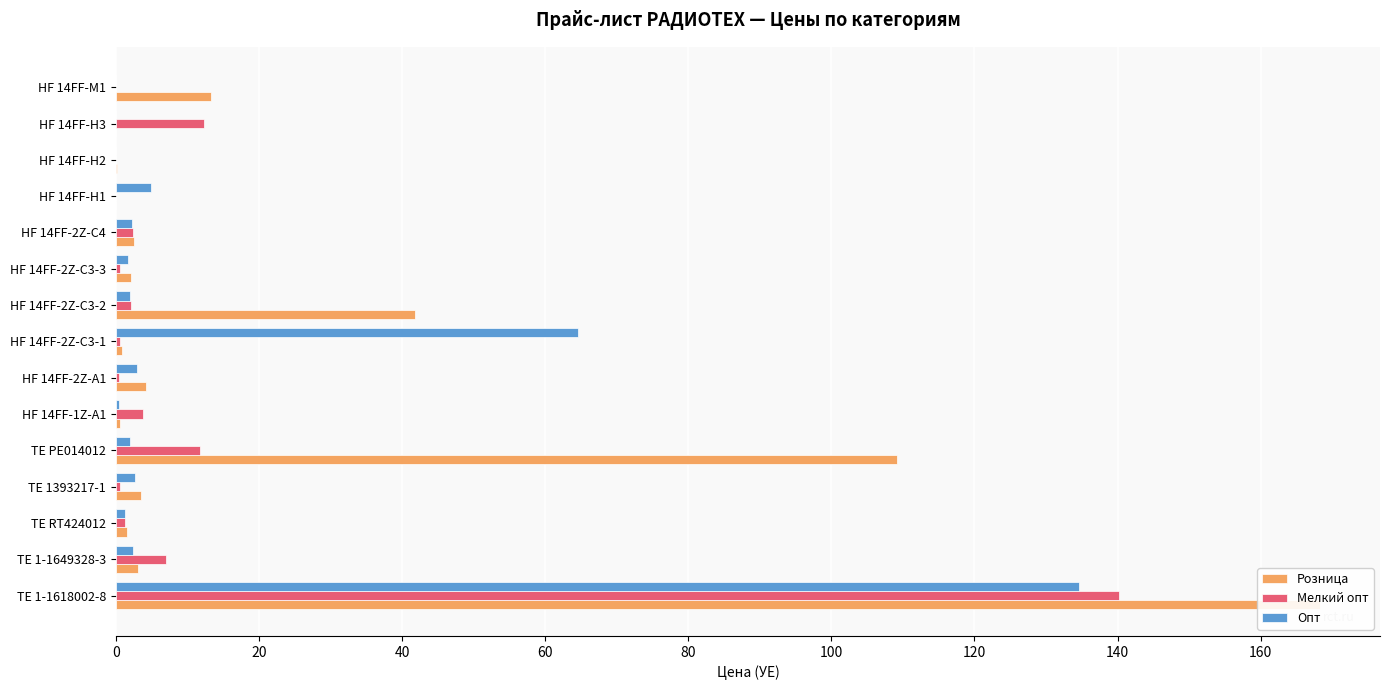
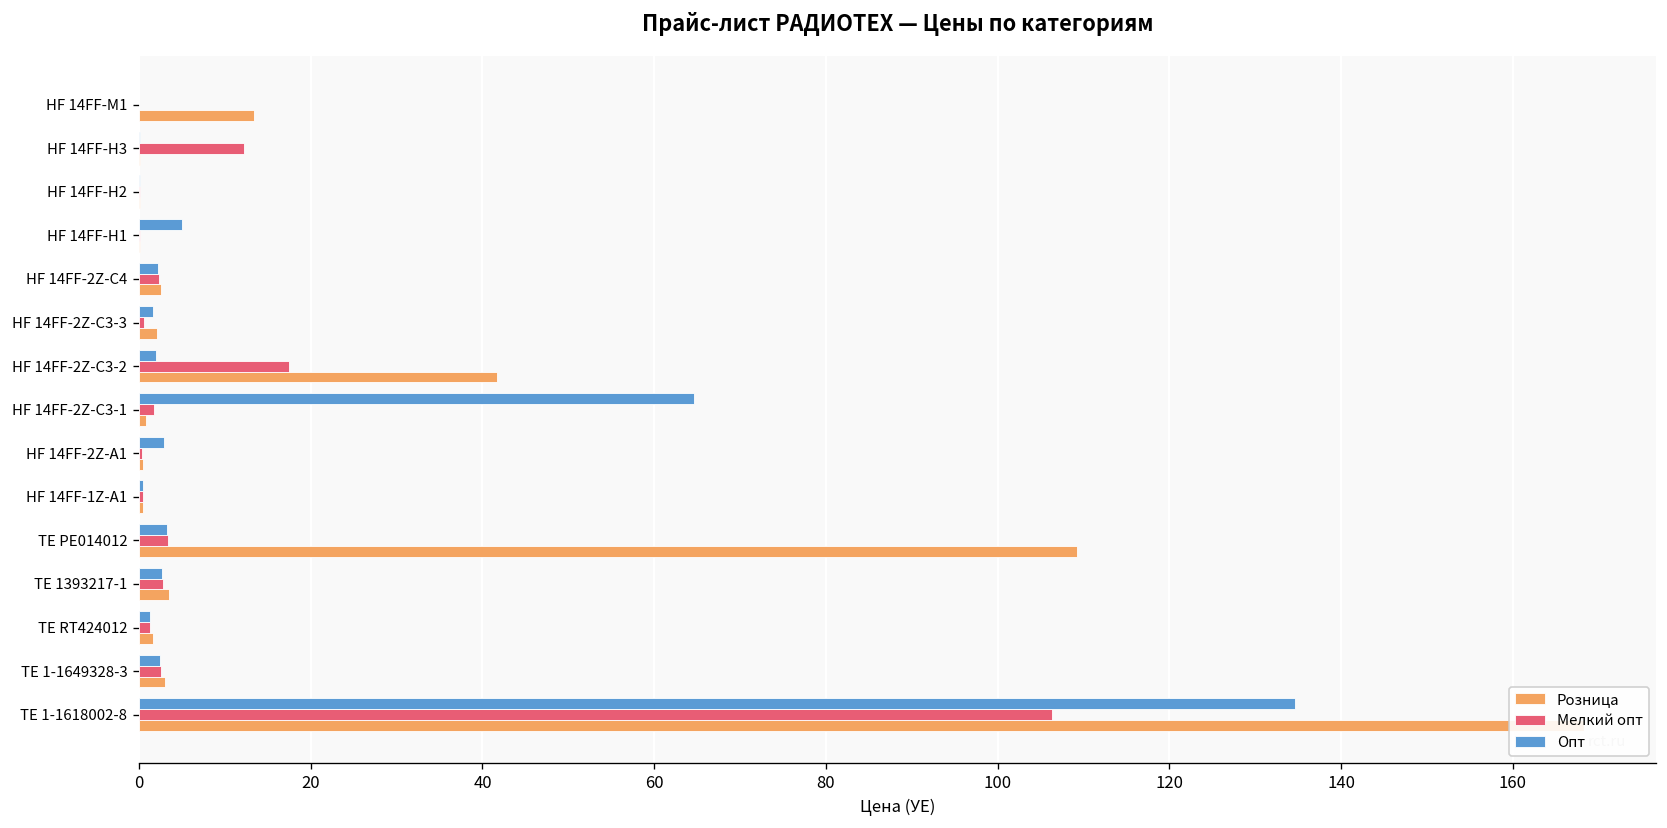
Мелкий опт, HF 14FF-2Z-C3-2: 2 -> 18
Мелкий опт, HF 14FF-2Z-C3-1: 1 -> 2
Розница, HF 14FF-2Z-A1: 4 -> 0
Мелкий опт, HF 14FF-1Z-A1: 4 -> 0
Опт, TE PE014012: 2 -> 3
Мелкий опт, TE PE014012: 12 -> 3
Мелкий опт, TE 1393217-1: 1 -> 3
Мелкий опт, TE 1-1649328-3: 7 -> 3
Мелкий опт, TE 1-1618002-8: 140 -> 106
